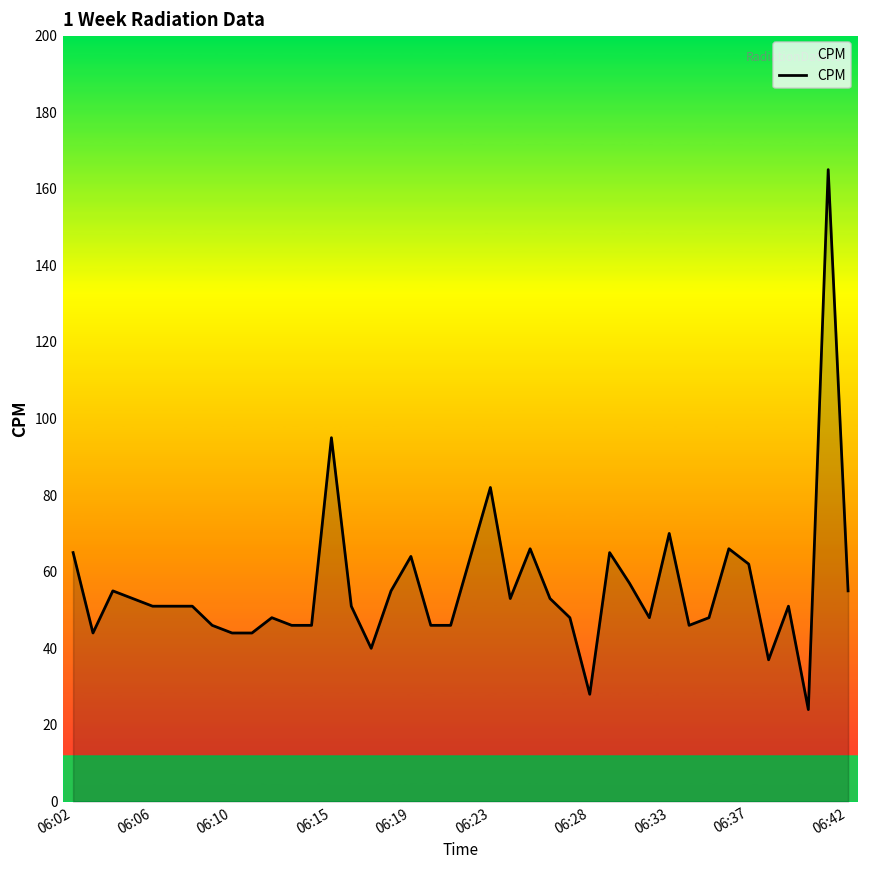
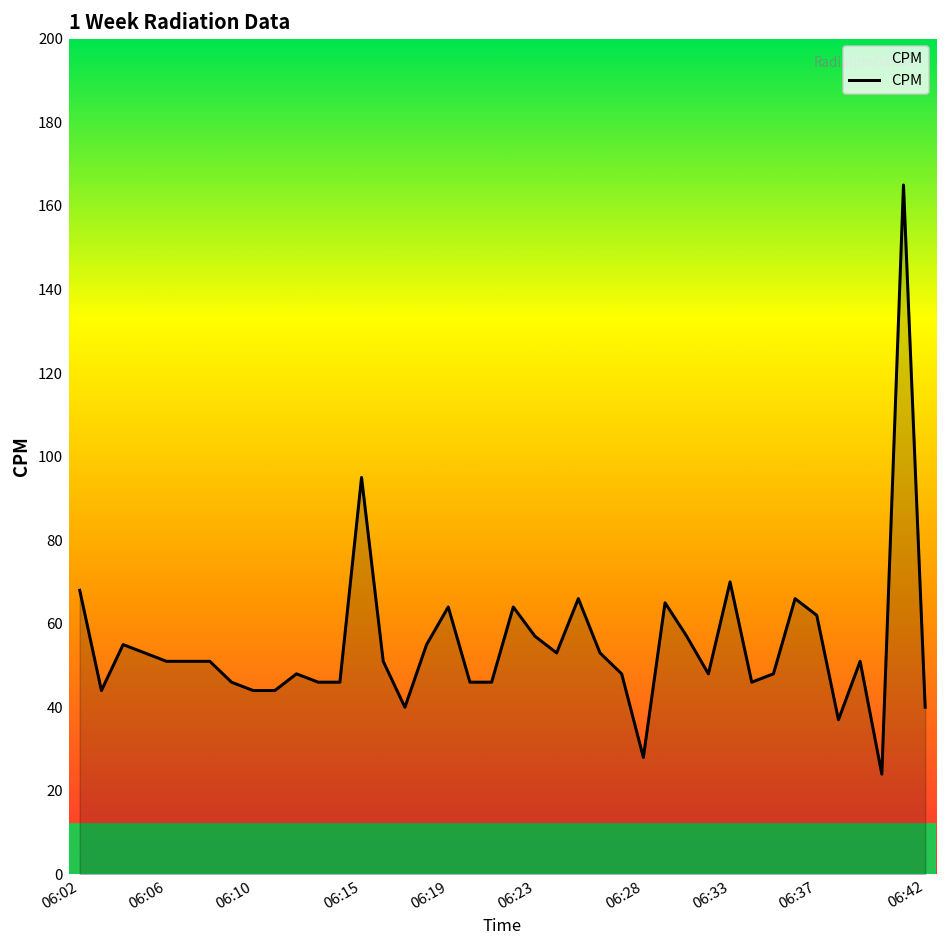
06:02: 65 -> 68
06:23: 82 -> 57
06:42: 55 -> 40
